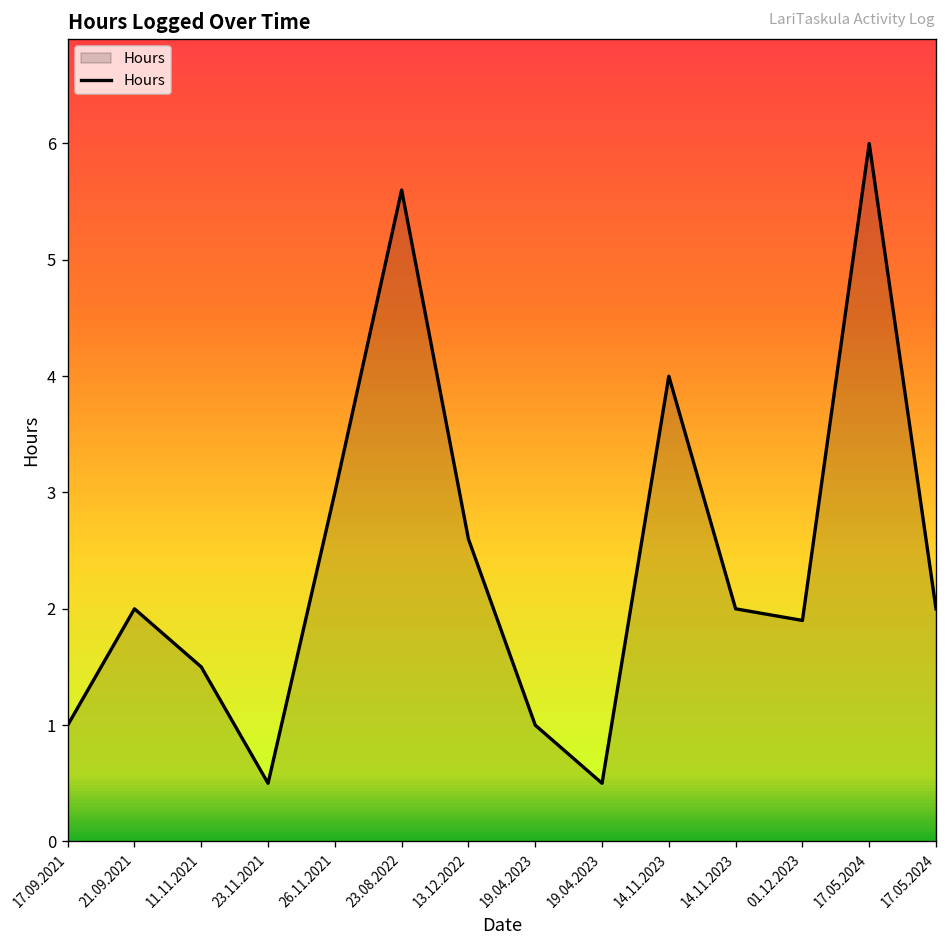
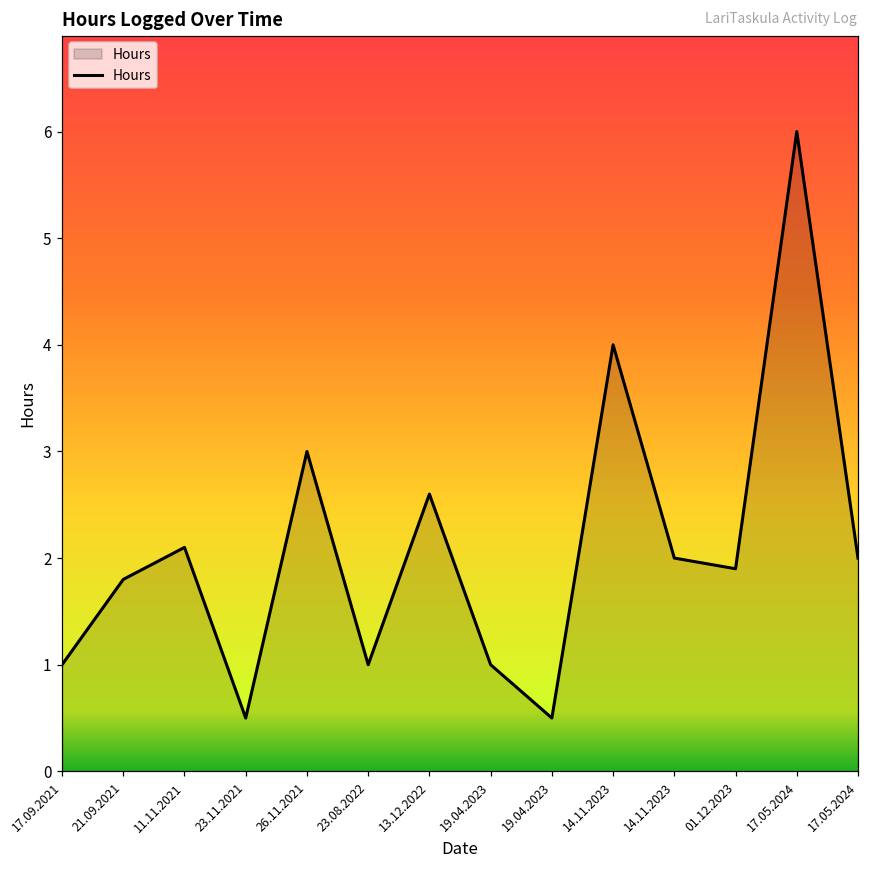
21.09.2021: 2.0 -> 1.8
11.11.2021: 1.5 -> 2.1
23.08.2022: 5.6 -> 1.0
